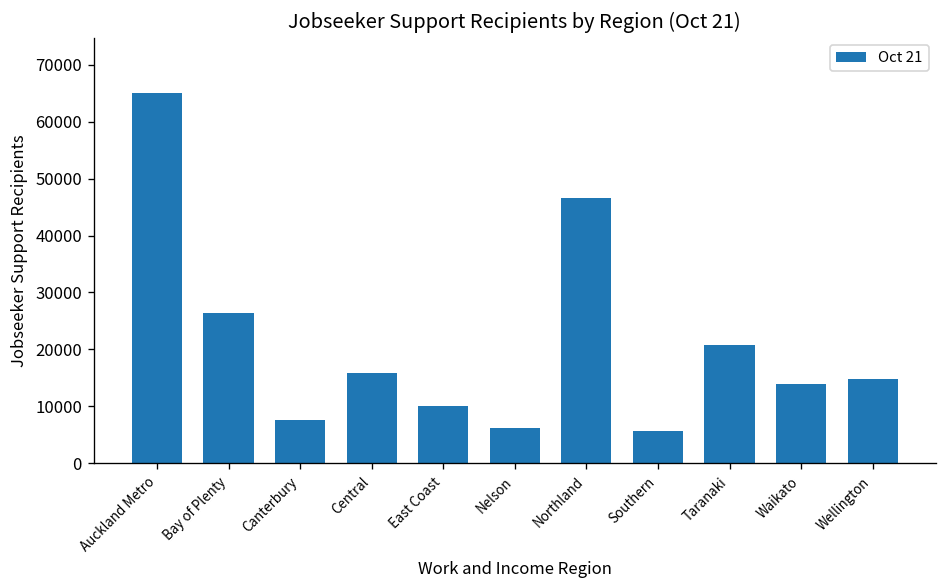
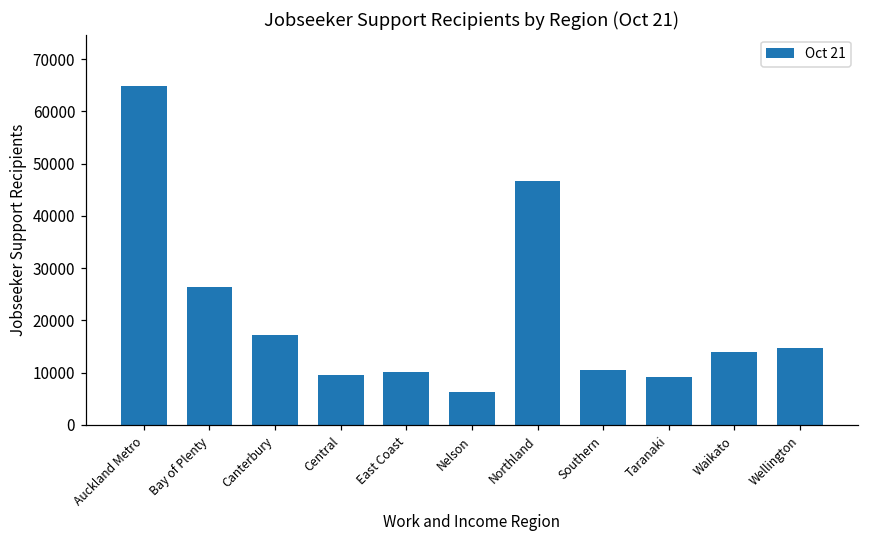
Canterbury: 8000 -> 17000
Central: 16000 -> 9000
Southern: 6000 -> 11000
Taranaki: 21000 -> 9000
